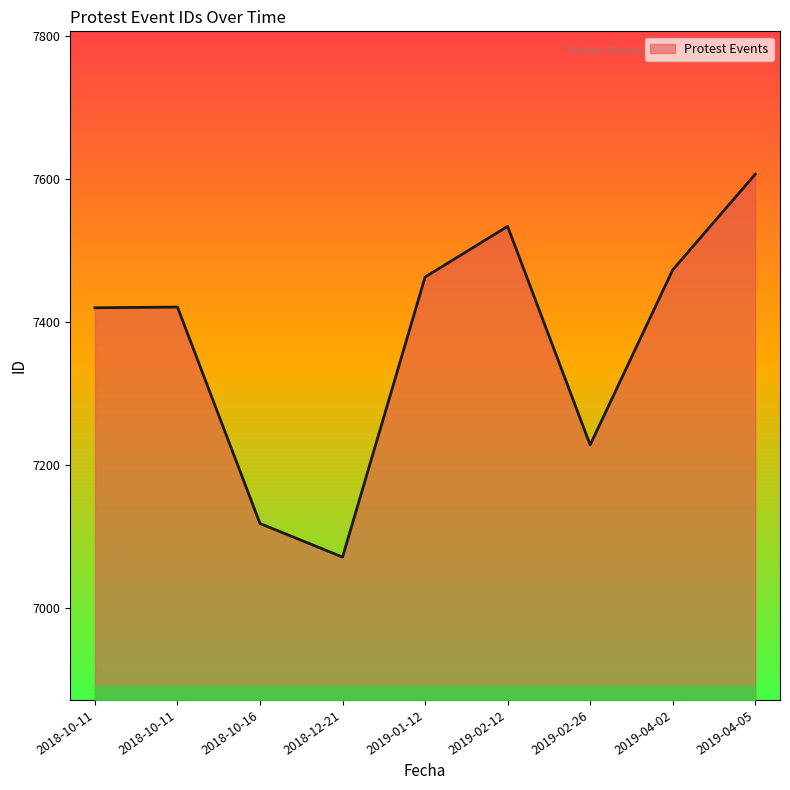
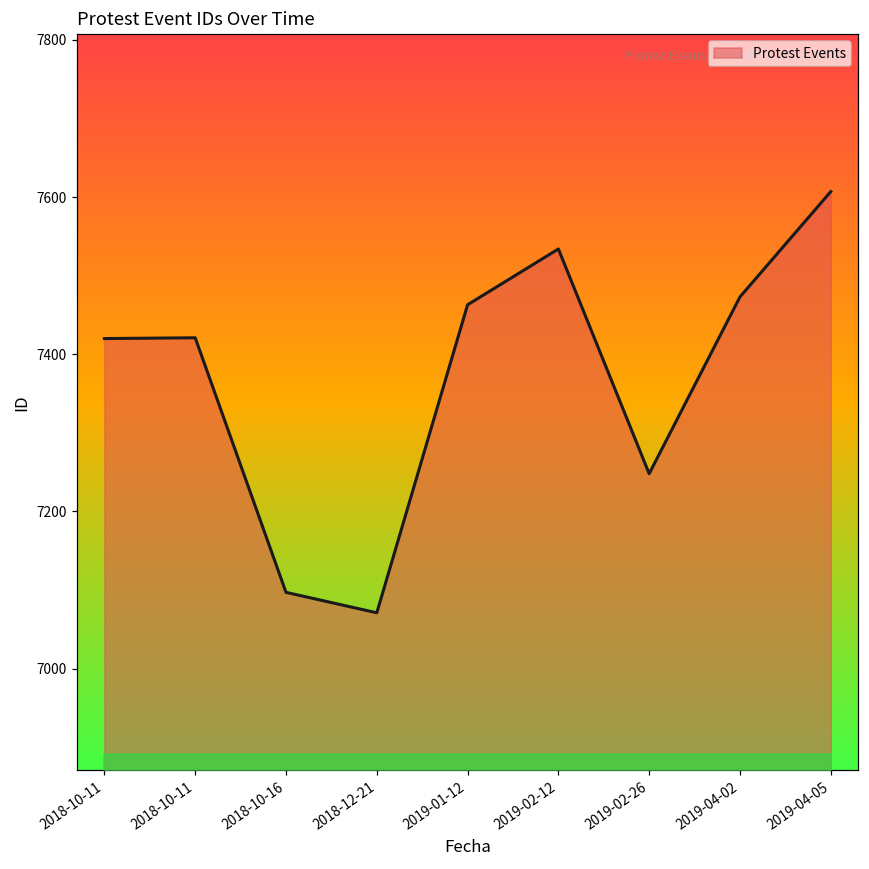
Protest Events, 2018-10-16: 7120 -> 7100
Protest Events, 2019-02-26: 7230 -> 7250
